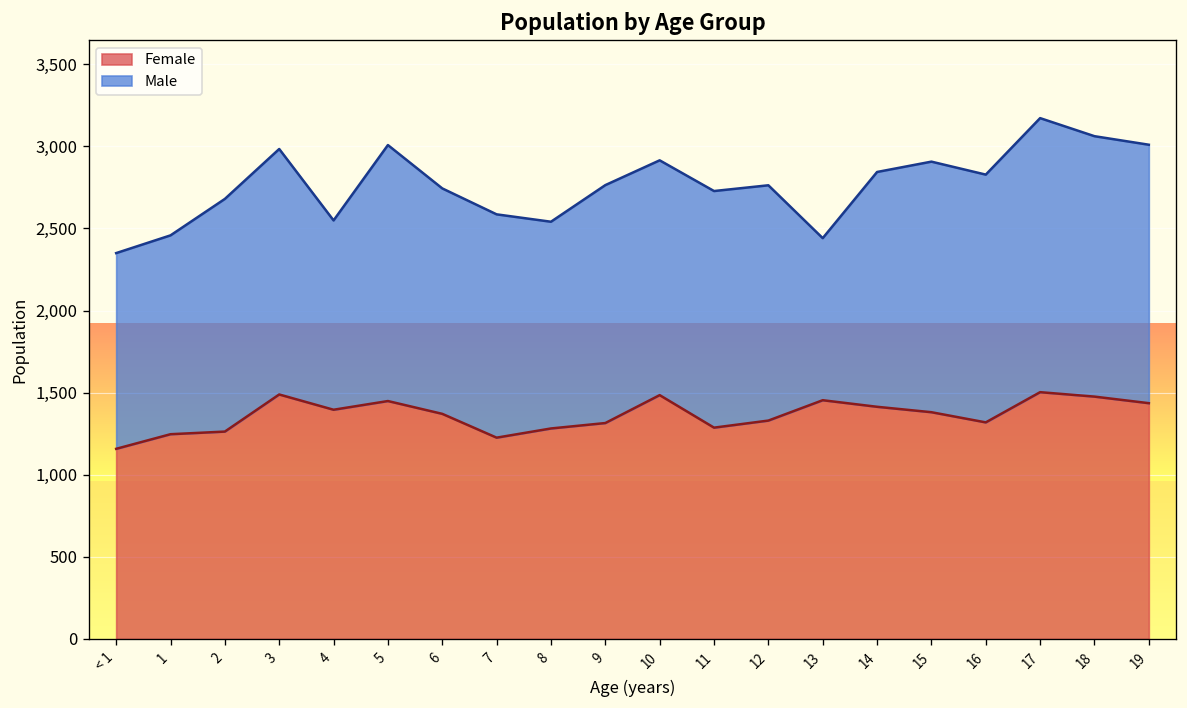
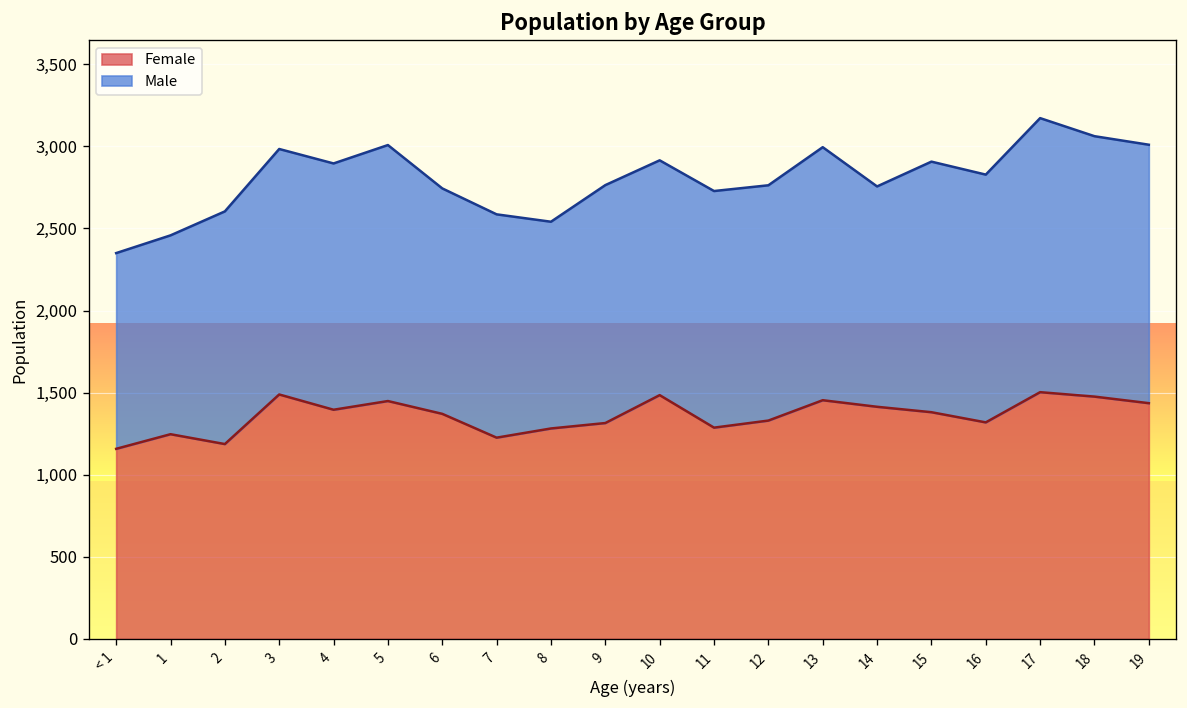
Female, 2: 1,260 -> 1,190
Male, 4: 1,150 -> 1,500
Male, 13: 990 -> 1,540
Male, 14: 1,430 -> 1,340
